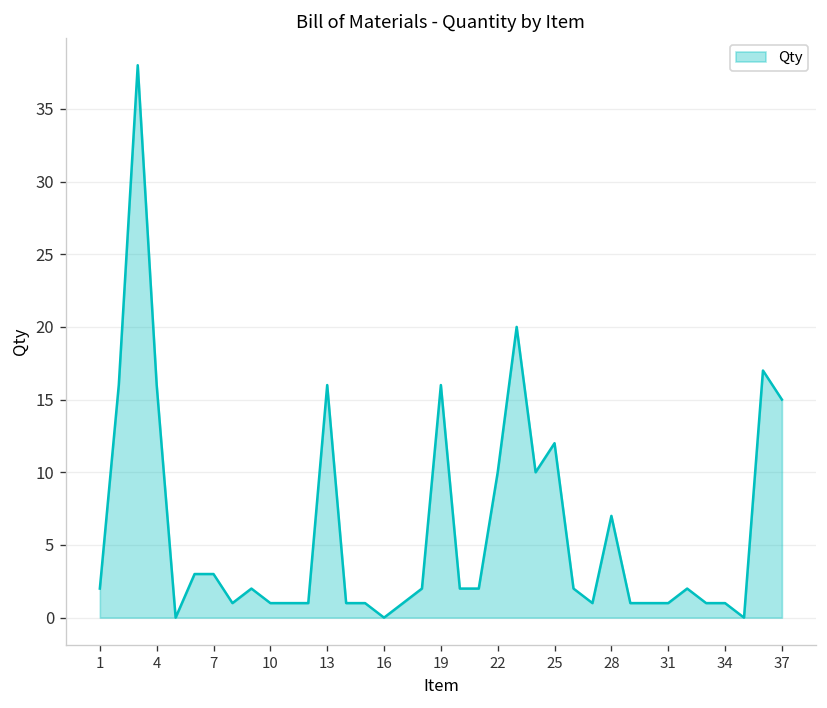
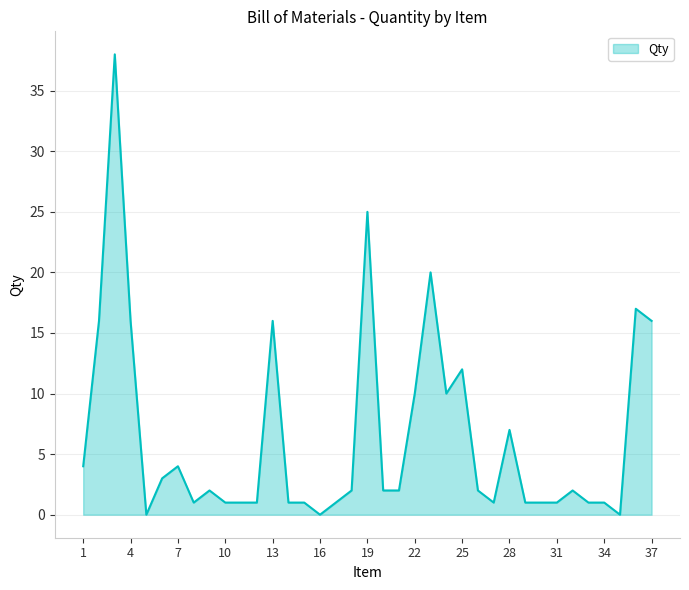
1: 2 -> 4
7: 3 -> 4
19: 16 -> 25
37: 15 -> 16
